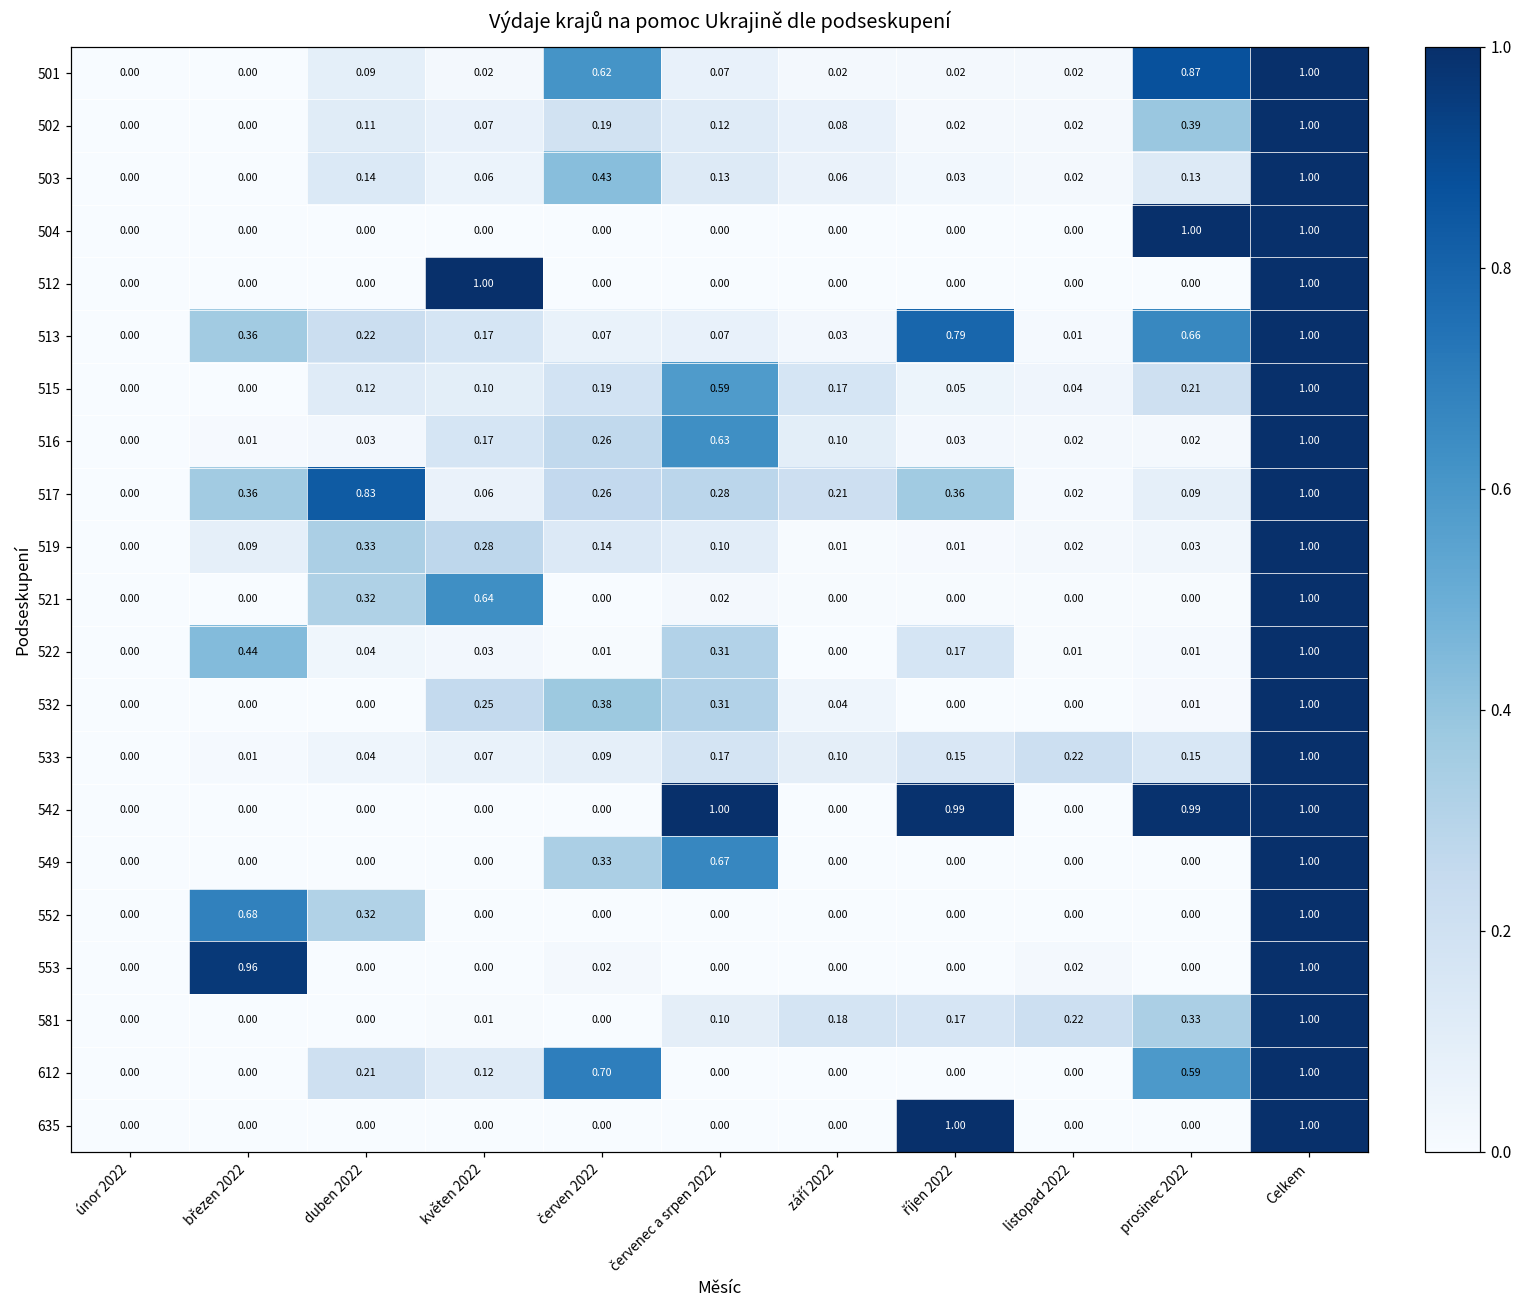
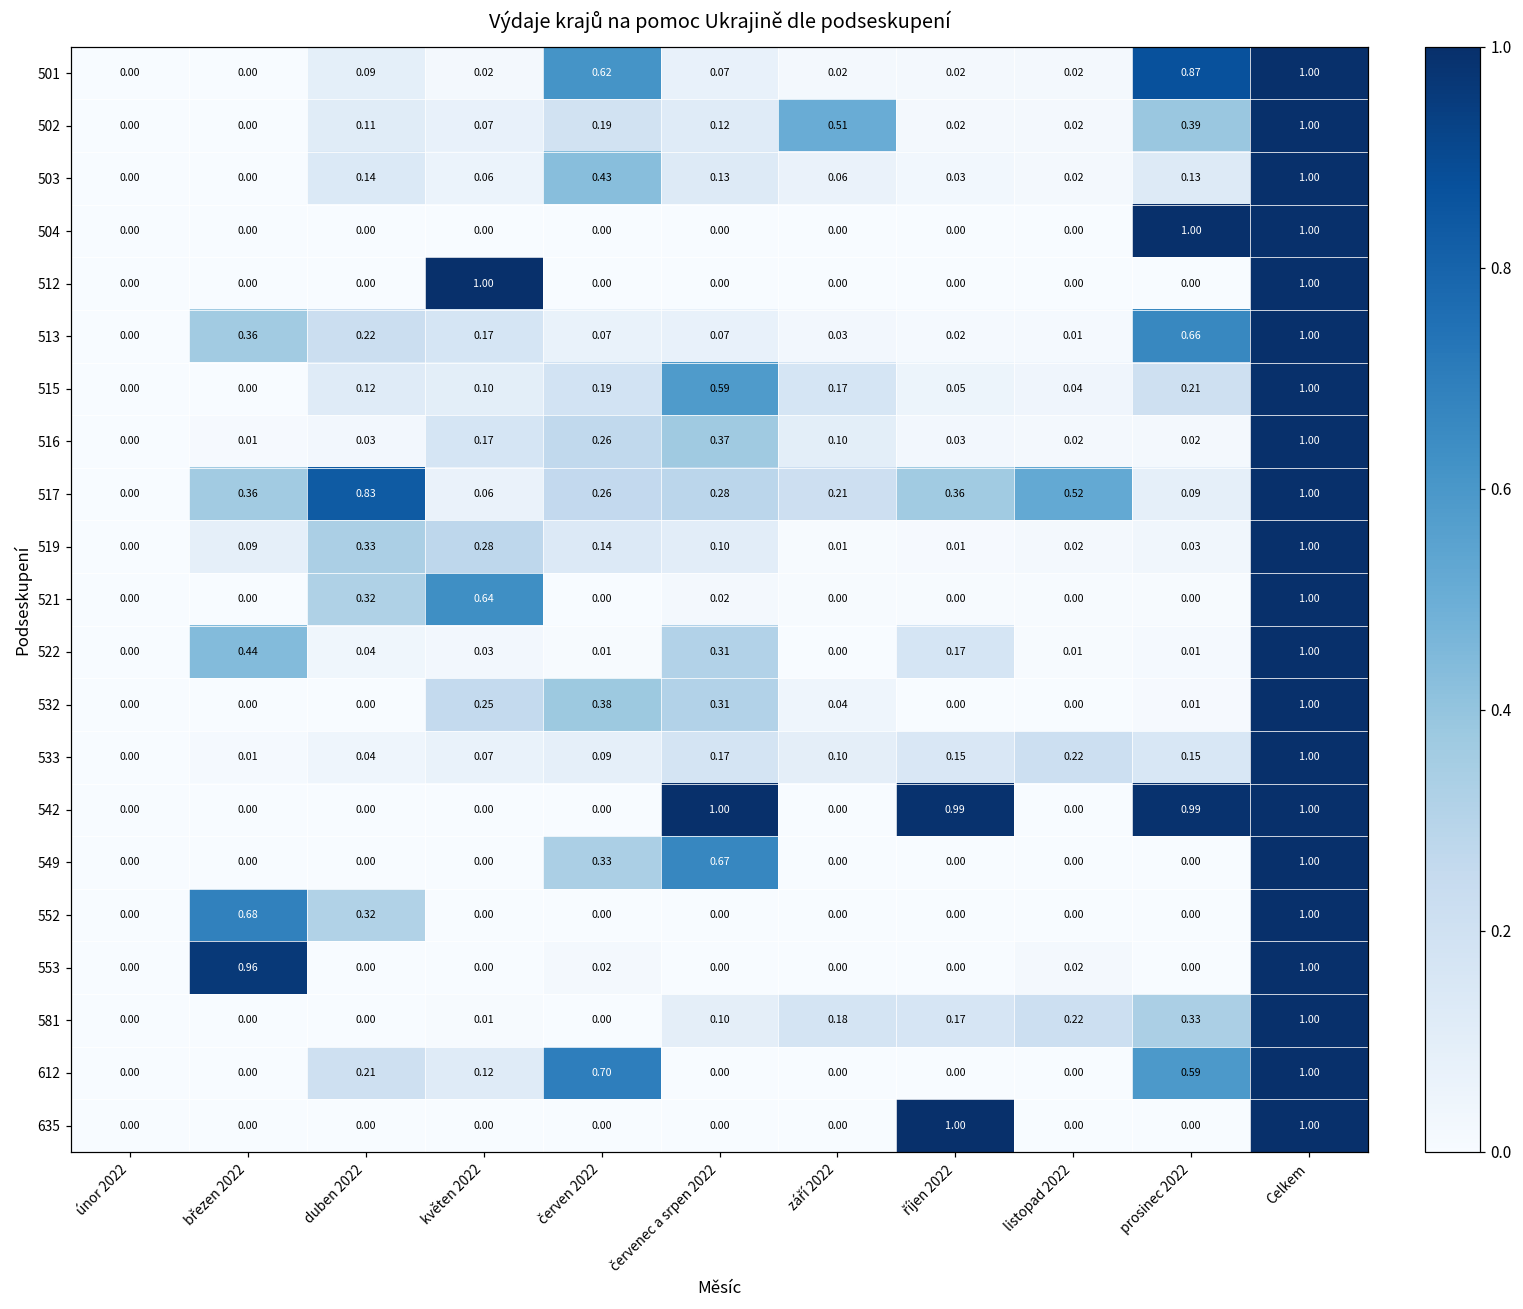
502, září 2022: 0.08 -> 0.51
513, říjen 2022: 0.79 -> 0.02
516, červenec a srpen 2022: 0.63 -> 0.37
517, listopad 2022: 0.02 -> 0.52
